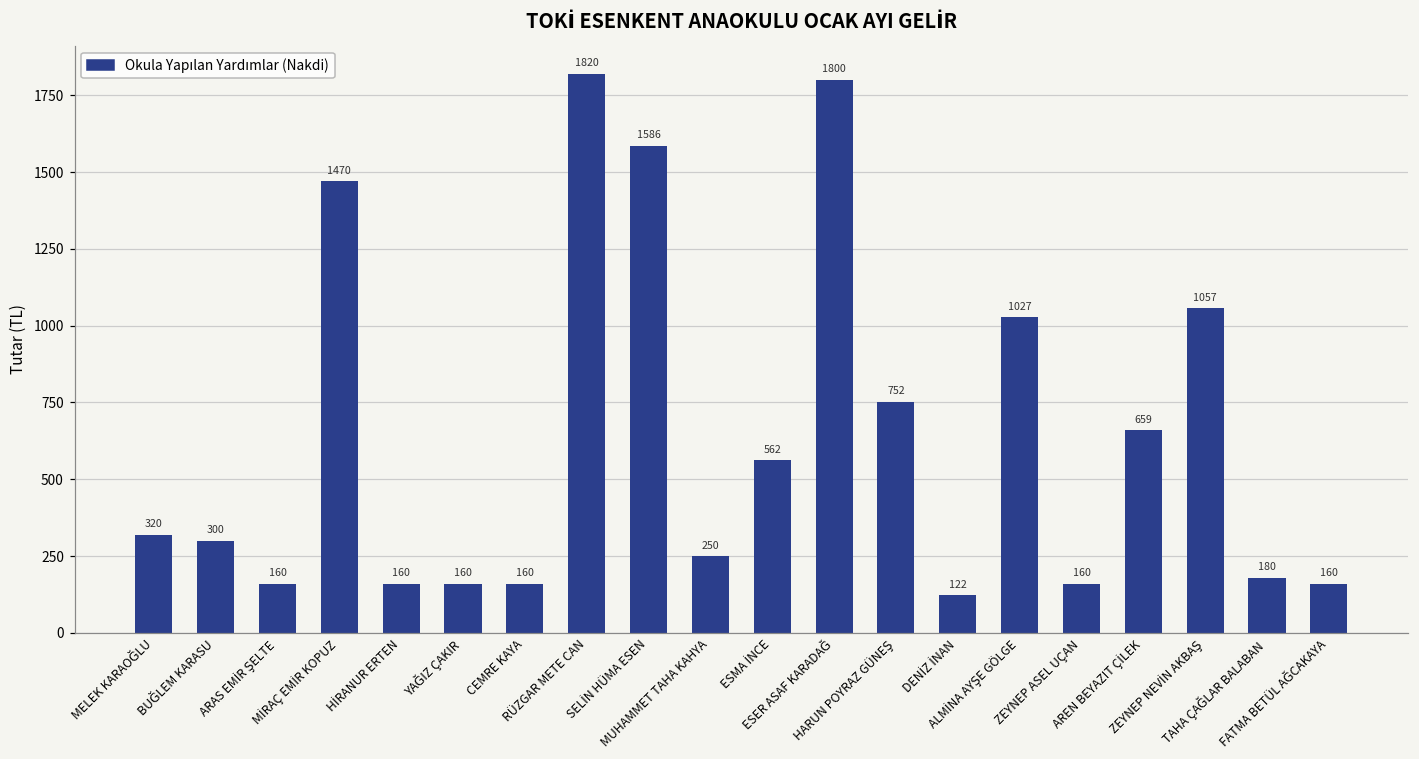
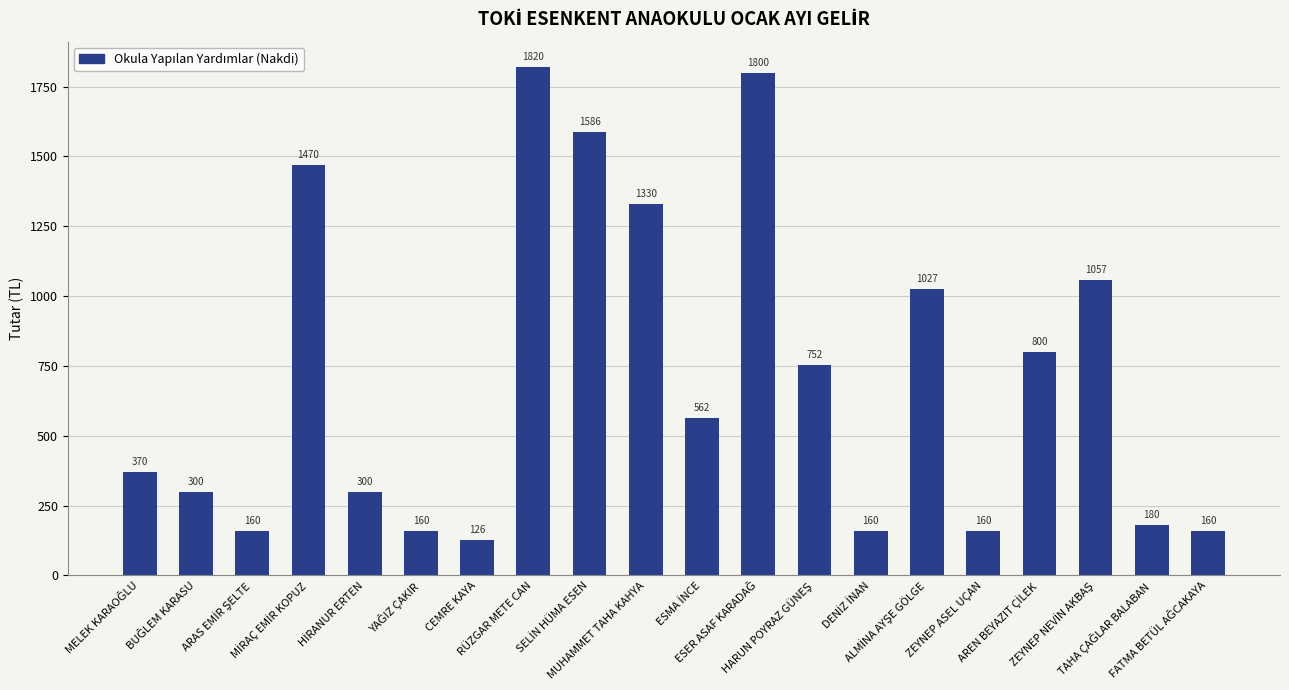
MELEK KARAOĞLU: 320 -> 370
HİRANUR ERTEN: 160 -> 300
CEMRE KAYA: 160 -> 126
MUHAMMET TAHA KAHYA: 250 -> 1330
DENİZ İNAN: 122 -> 160
AREN BEYAZIT ÇİLEK: 659 -> 800
